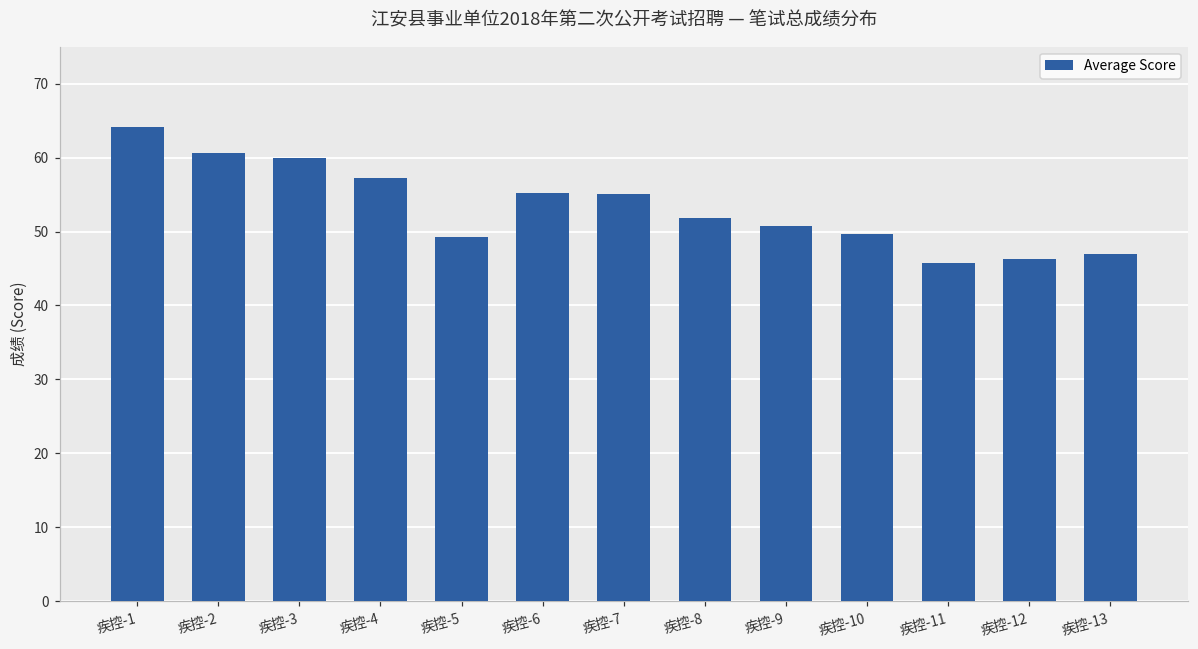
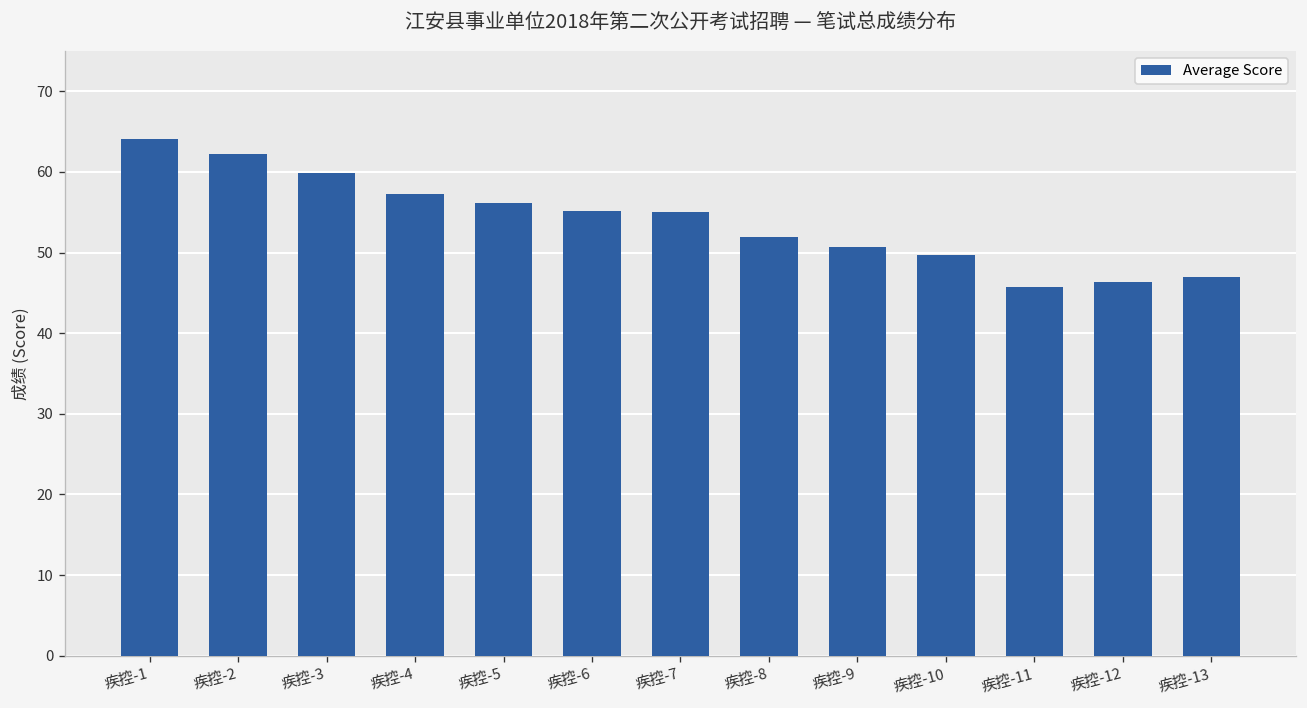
疾控-2: 61 -> 62
疾控-5: 49 -> 56
